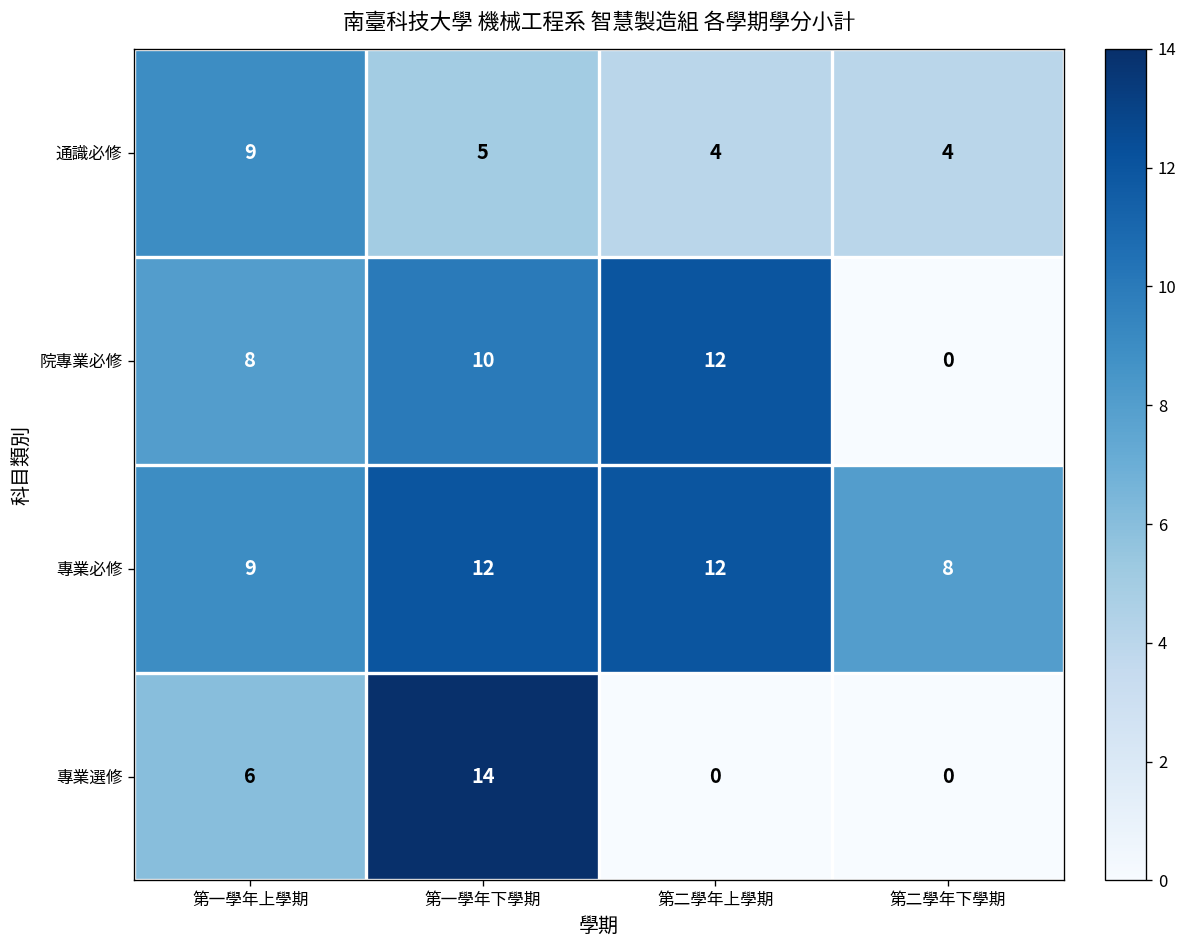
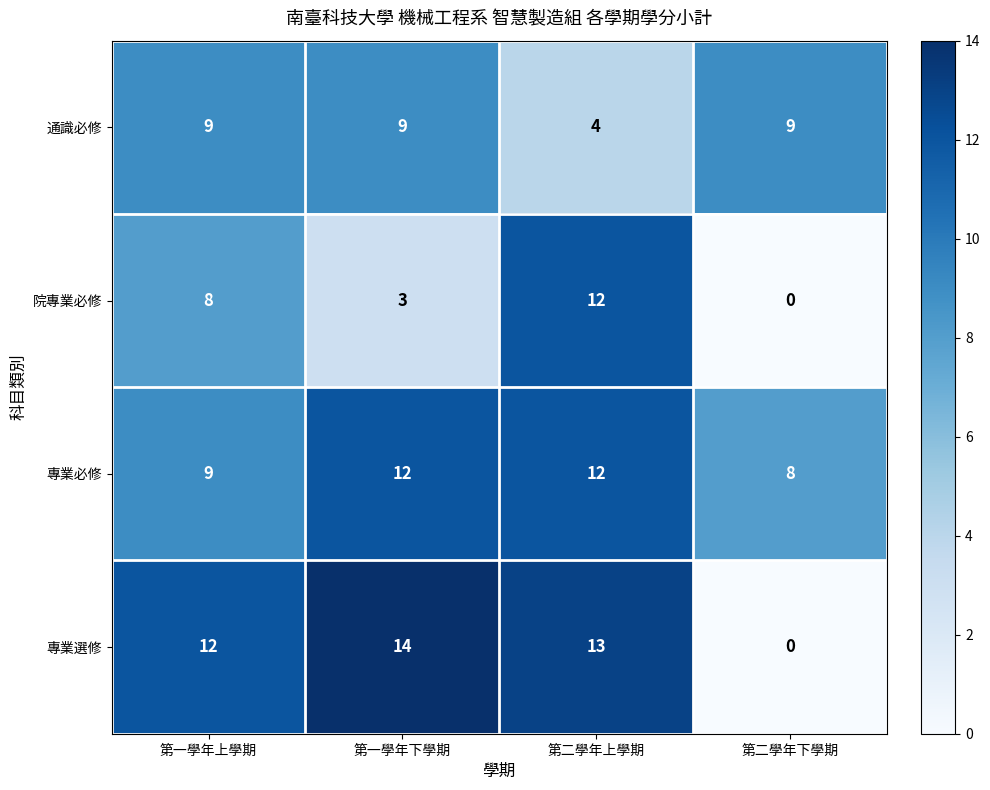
通識必修, 第一學年下學期: 5 -> 9
通識必修, 第二學年下學期: 4 -> 9
院專業必修, 第一學年下學期: 10 -> 3
專業選修, 第一學年上學期: 6 -> 12
專業選修, 第二學年上學期: 0 -> 13
